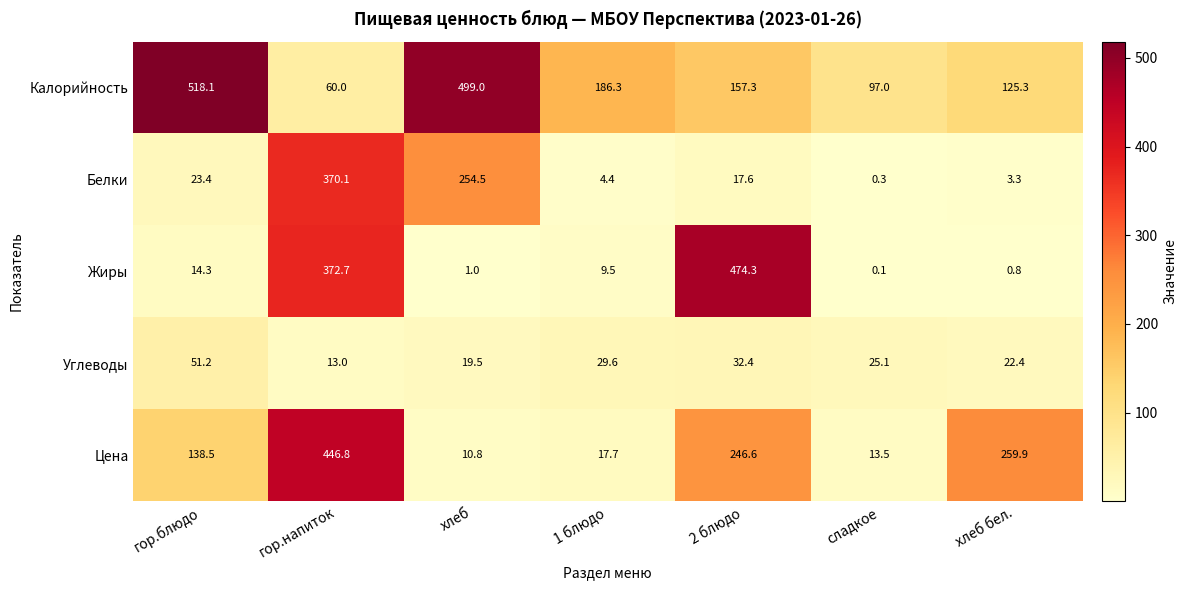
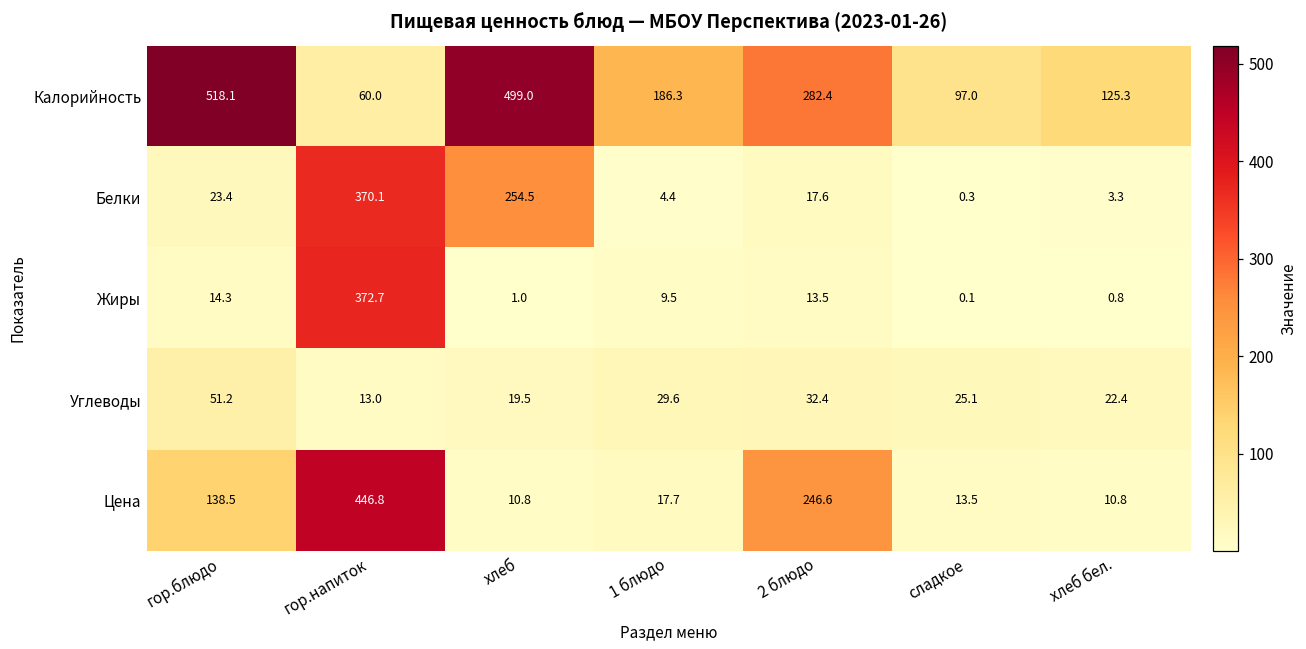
Калорийность, 2 блюдо: 157.3 -> 282.4
Жиры, 2 блюдо: 474.3 -> 13.5
Цена, хлеб бел.: 259.9 -> 10.8
